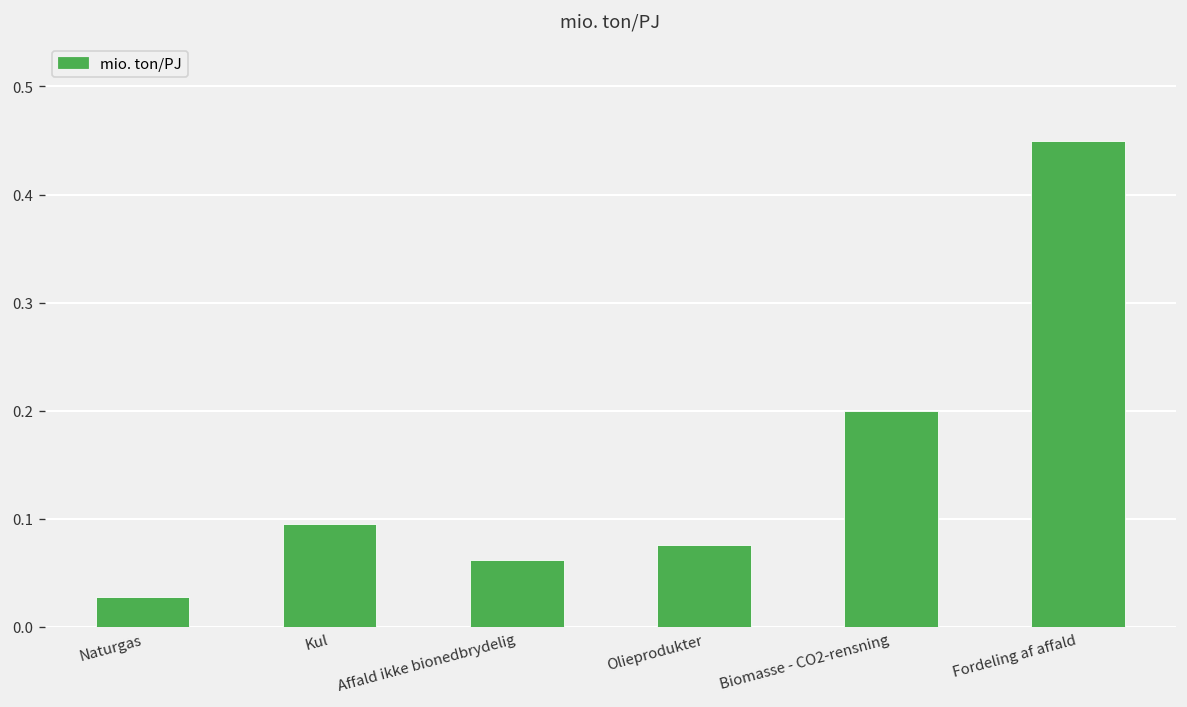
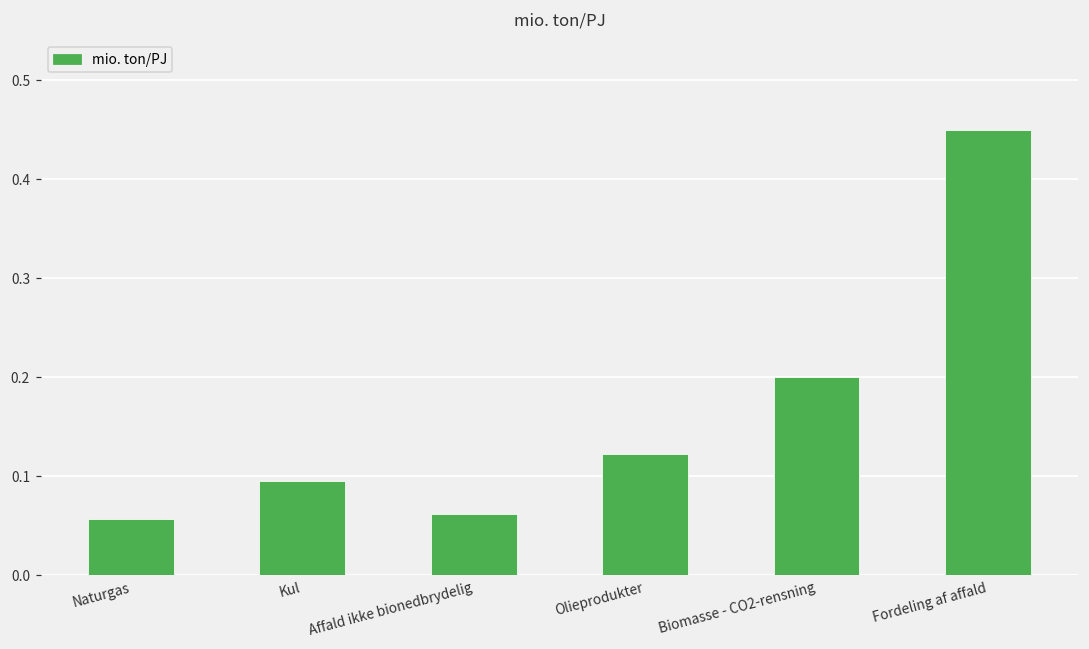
Naturgas: 0.03 -> 0.06
Olieprodukter: 0.08 -> 0.12
